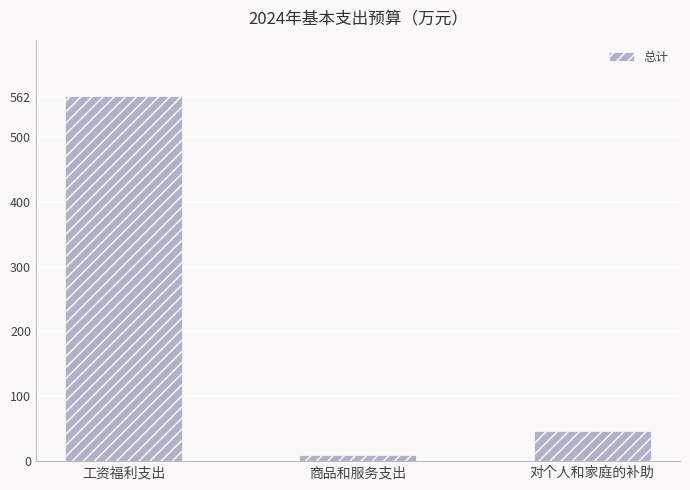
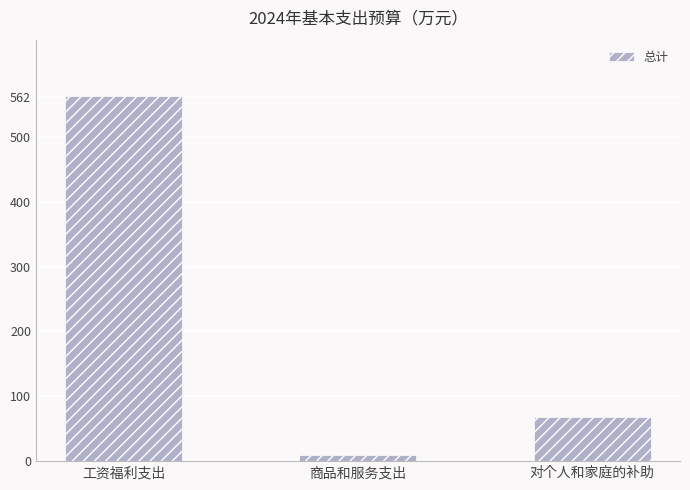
对个人和家庭的补助: 50 -> 70
